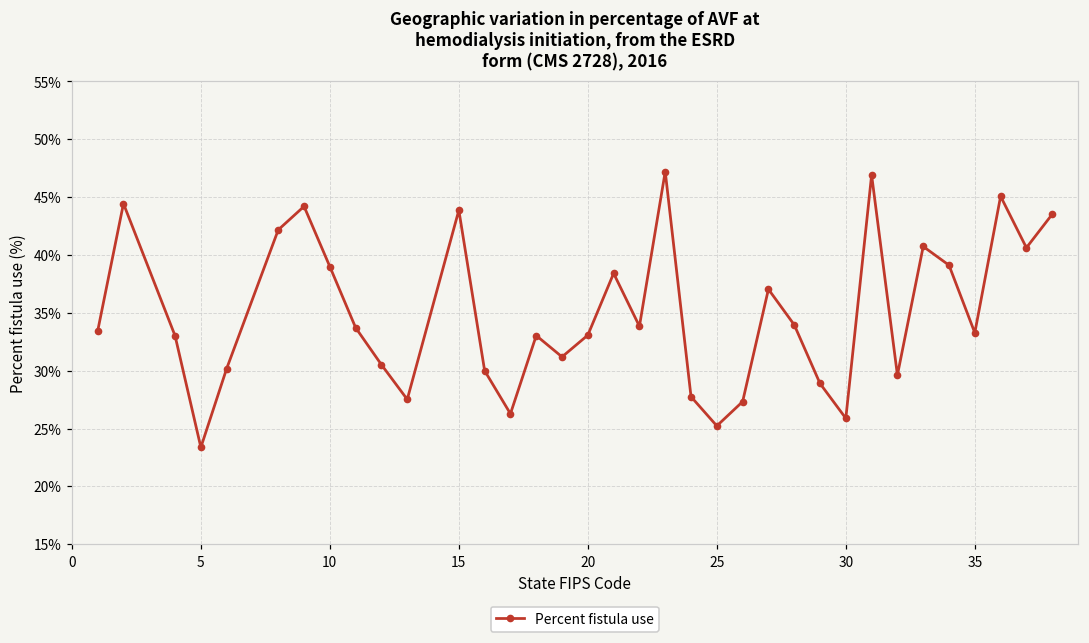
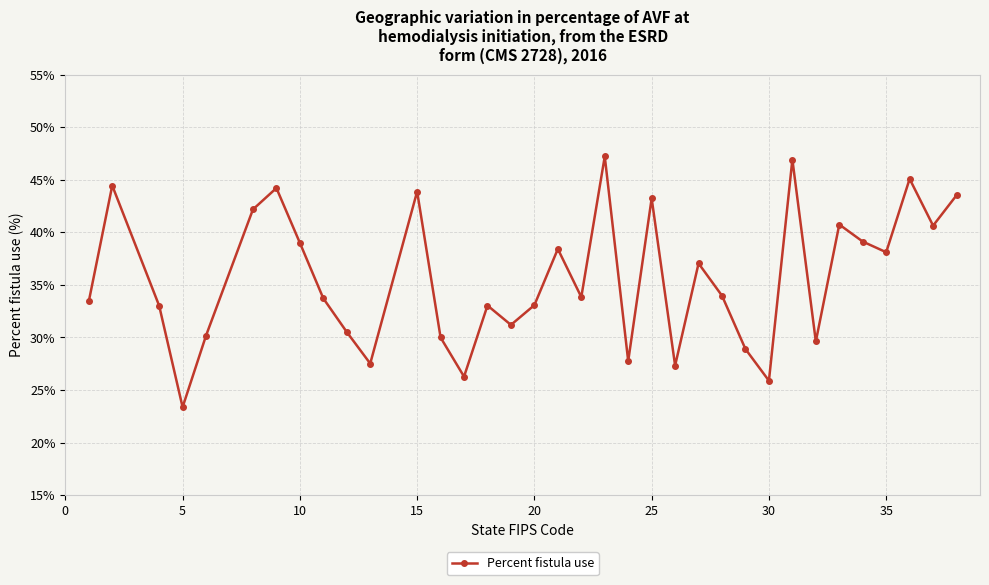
25: 25.2% -> 43.2%
35: 33.3% -> 38.1%
